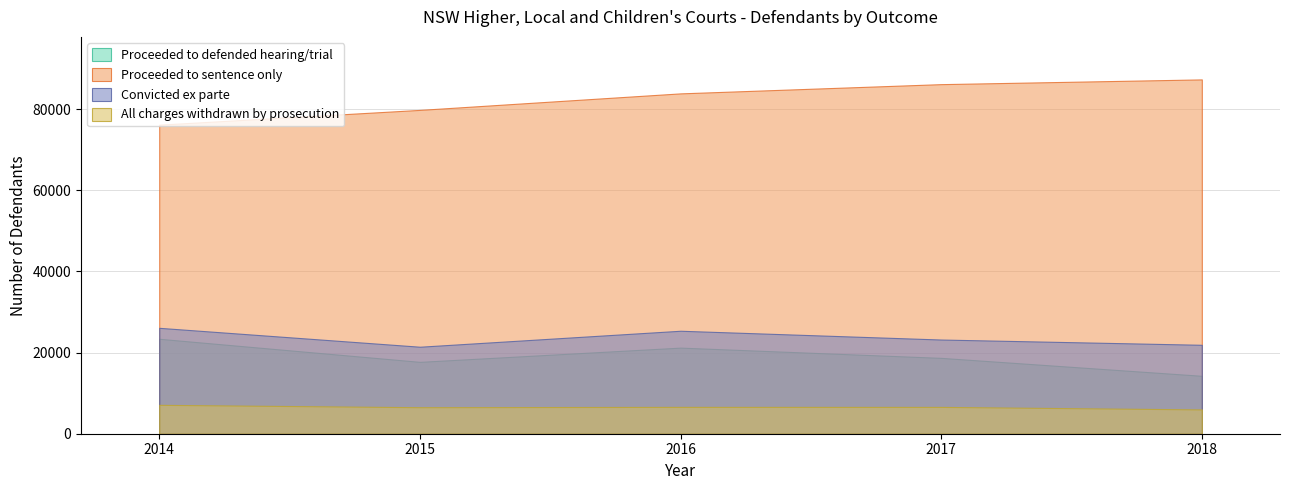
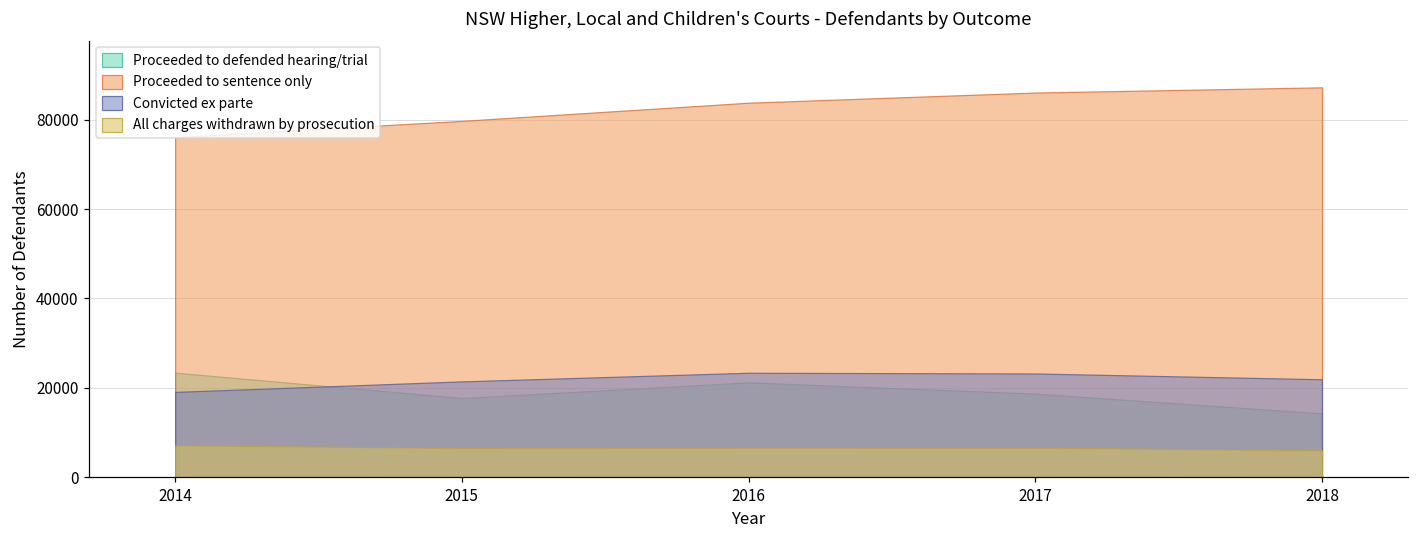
Convicted ex parte, 2014: 26000 -> 19000
Convicted ex parte, 2016: 25000 -> 23000
